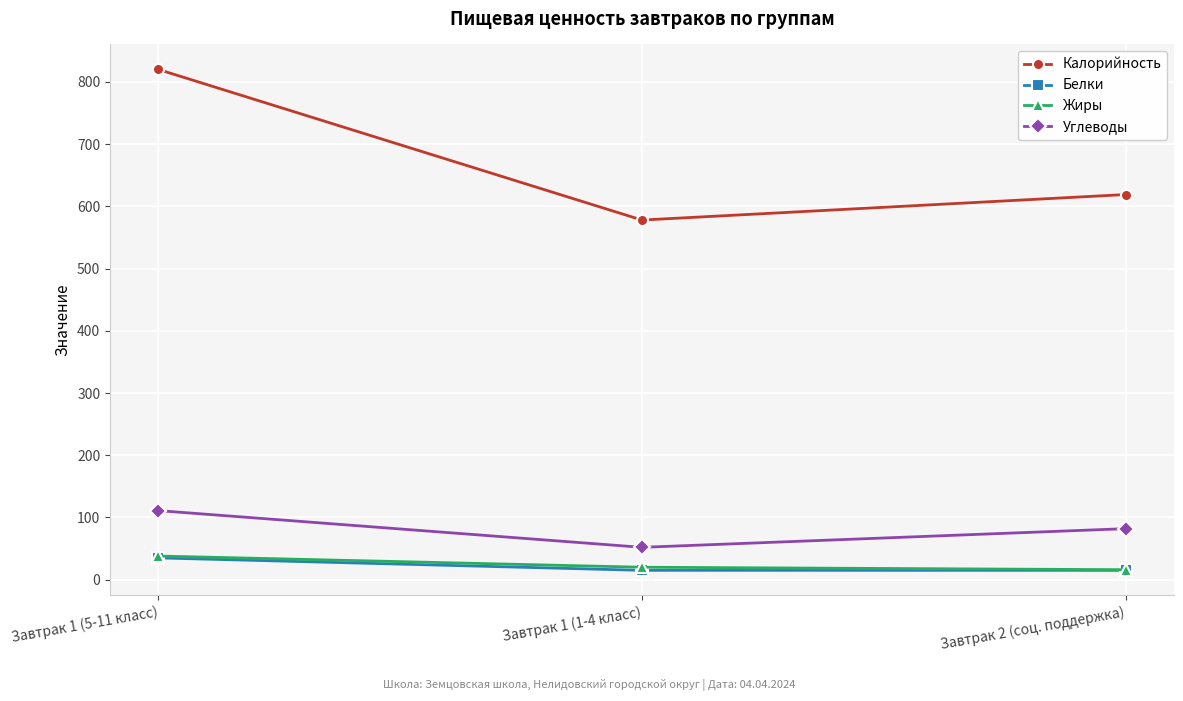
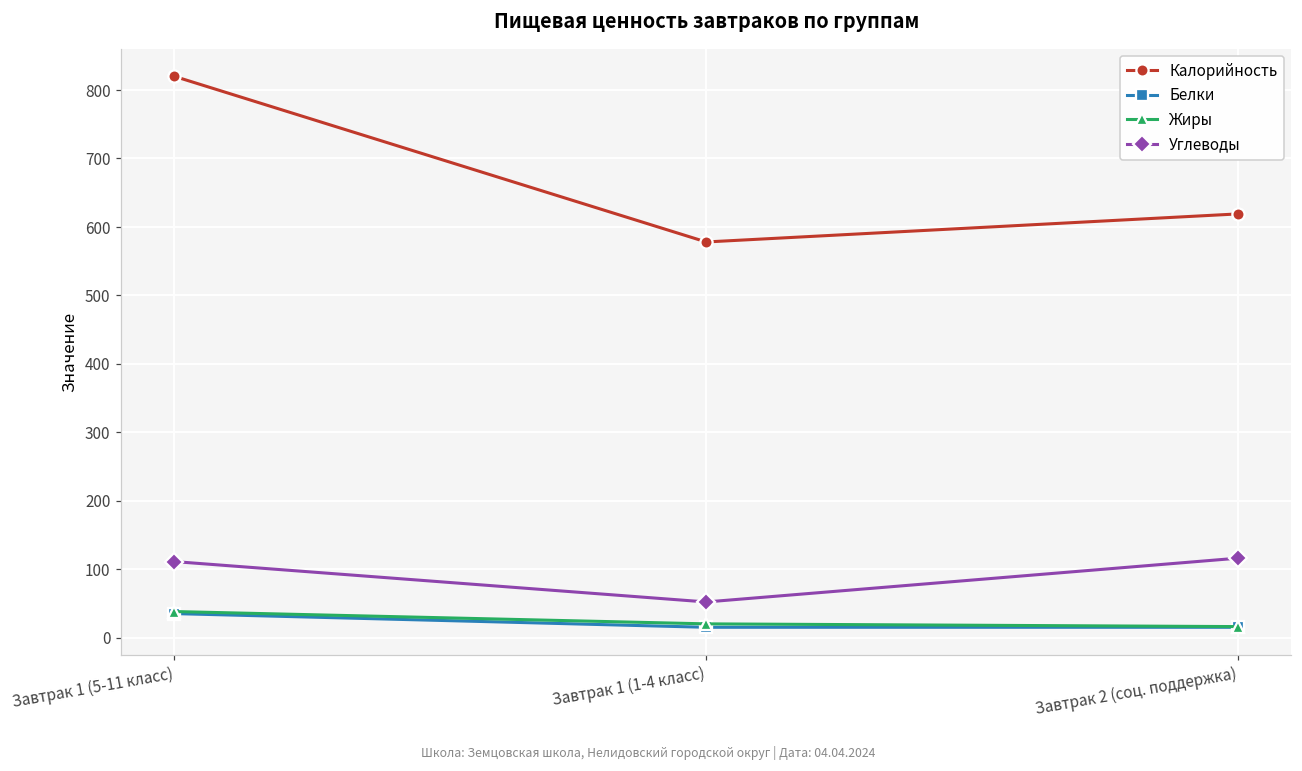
Углеводы, Завтрак 2 (соц. поддержка): 80 -> 120
